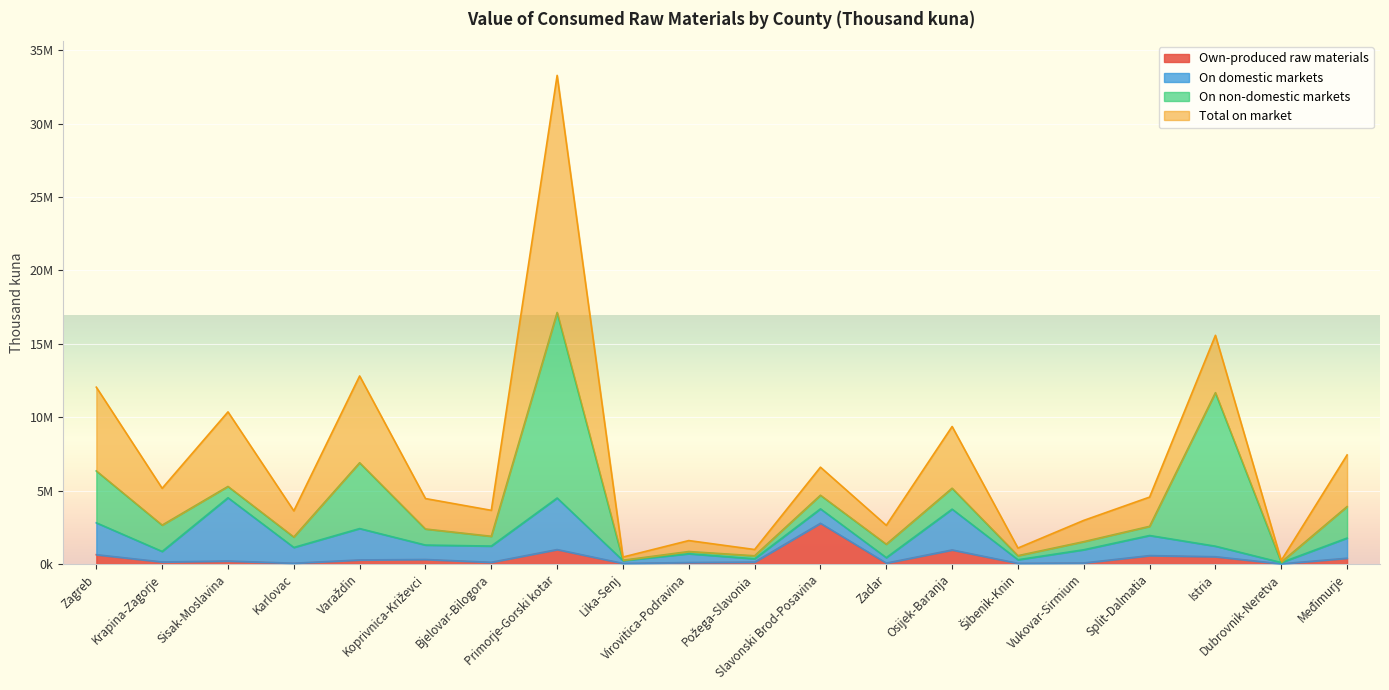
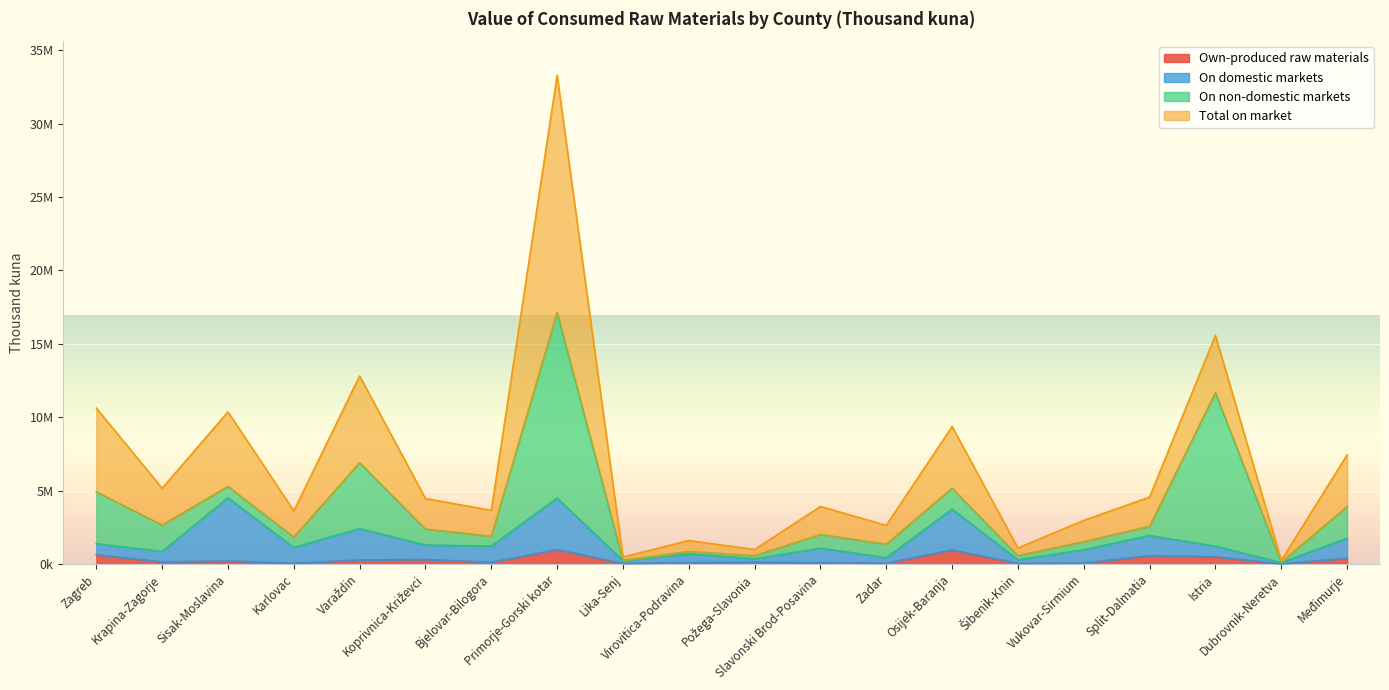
On domestic markets, Zagreb: 2200000 -> 800000
Own-produced raw materials, Slavonski Brod-Posavina: 2800000 -> 100000
